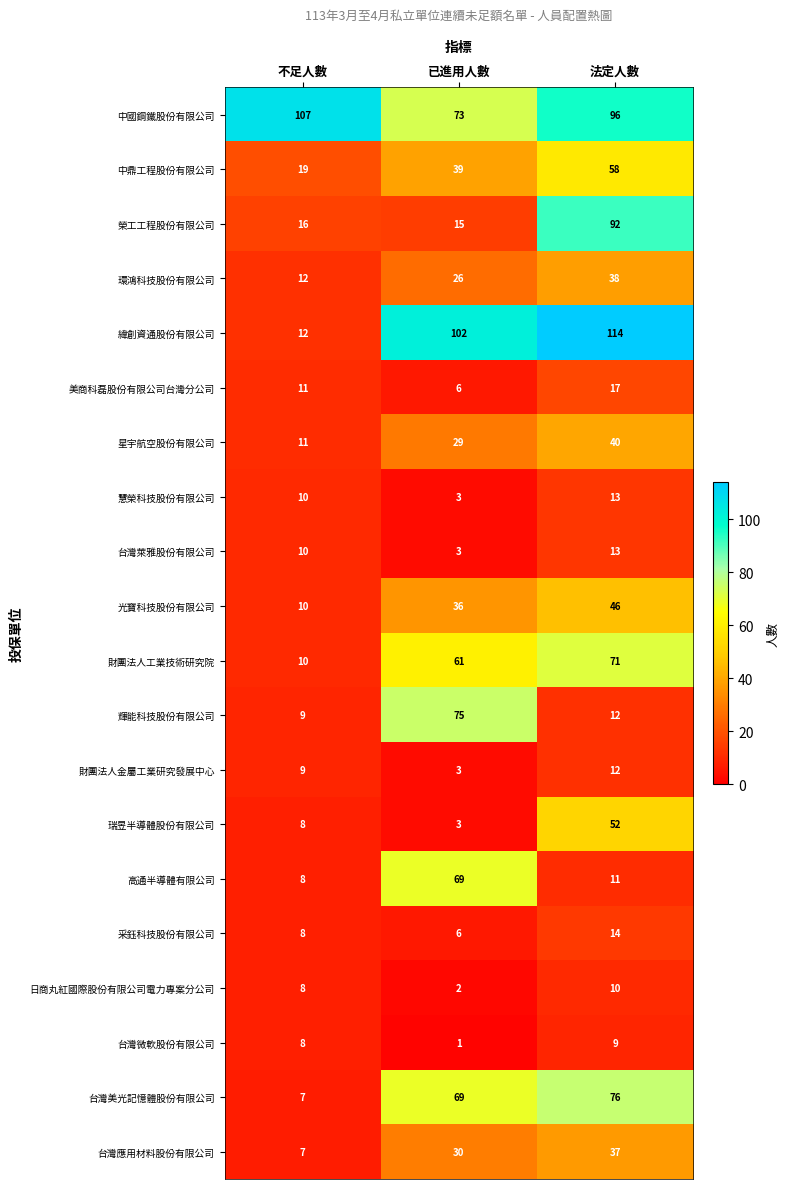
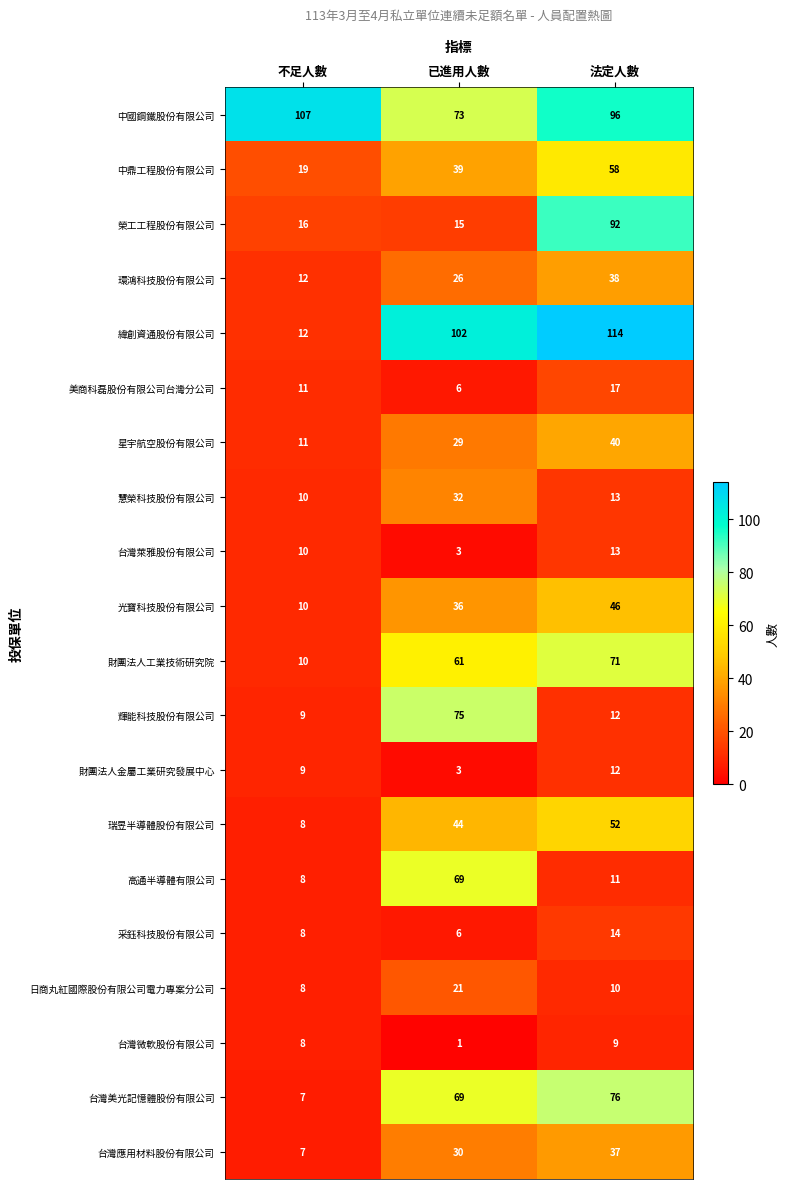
慧榮科技股份有限公司, 已進用人數: 3 -> 32
瑞昱半導體股份有限公司, 已進用人數: 3 -> 44
日商丸紅國際股份有限公司電力專案分公司, 已進用人數: 2 -> 21
